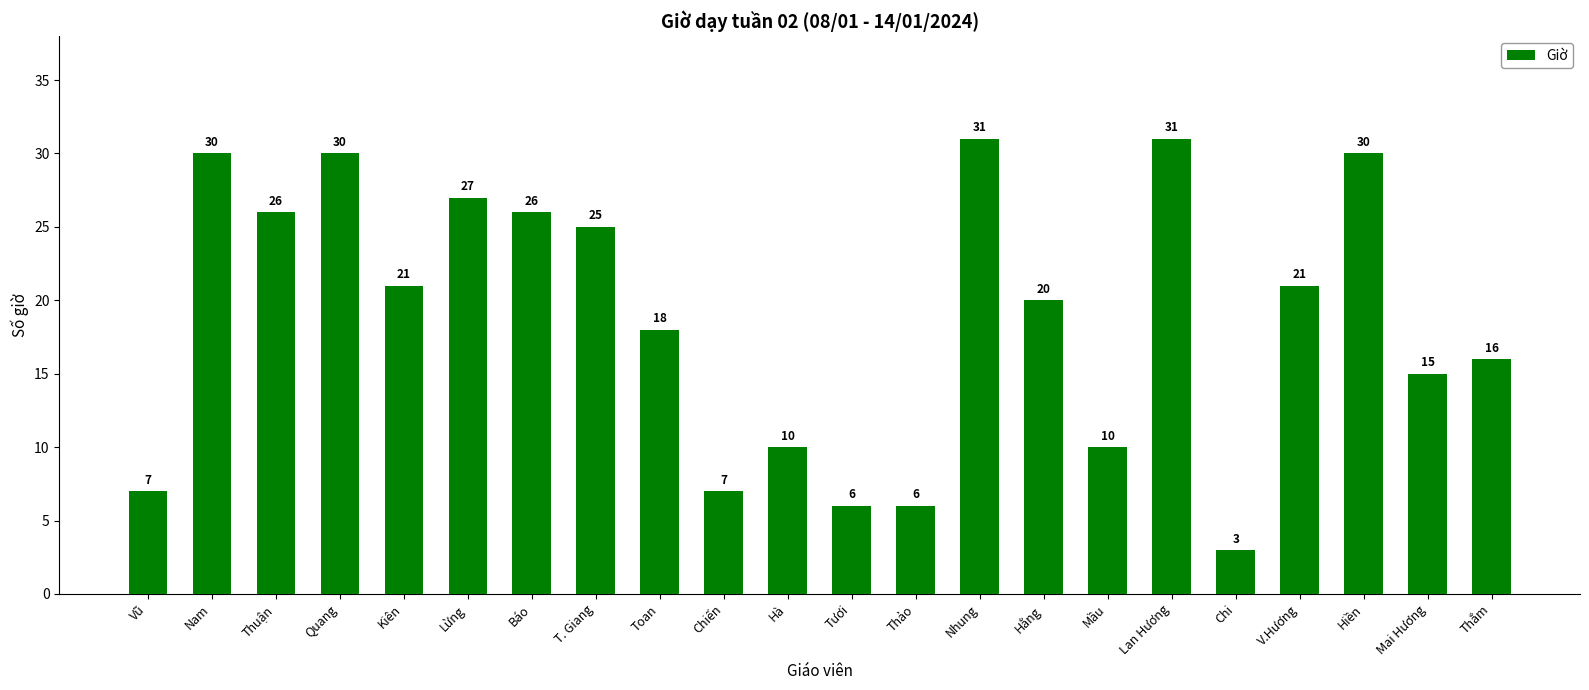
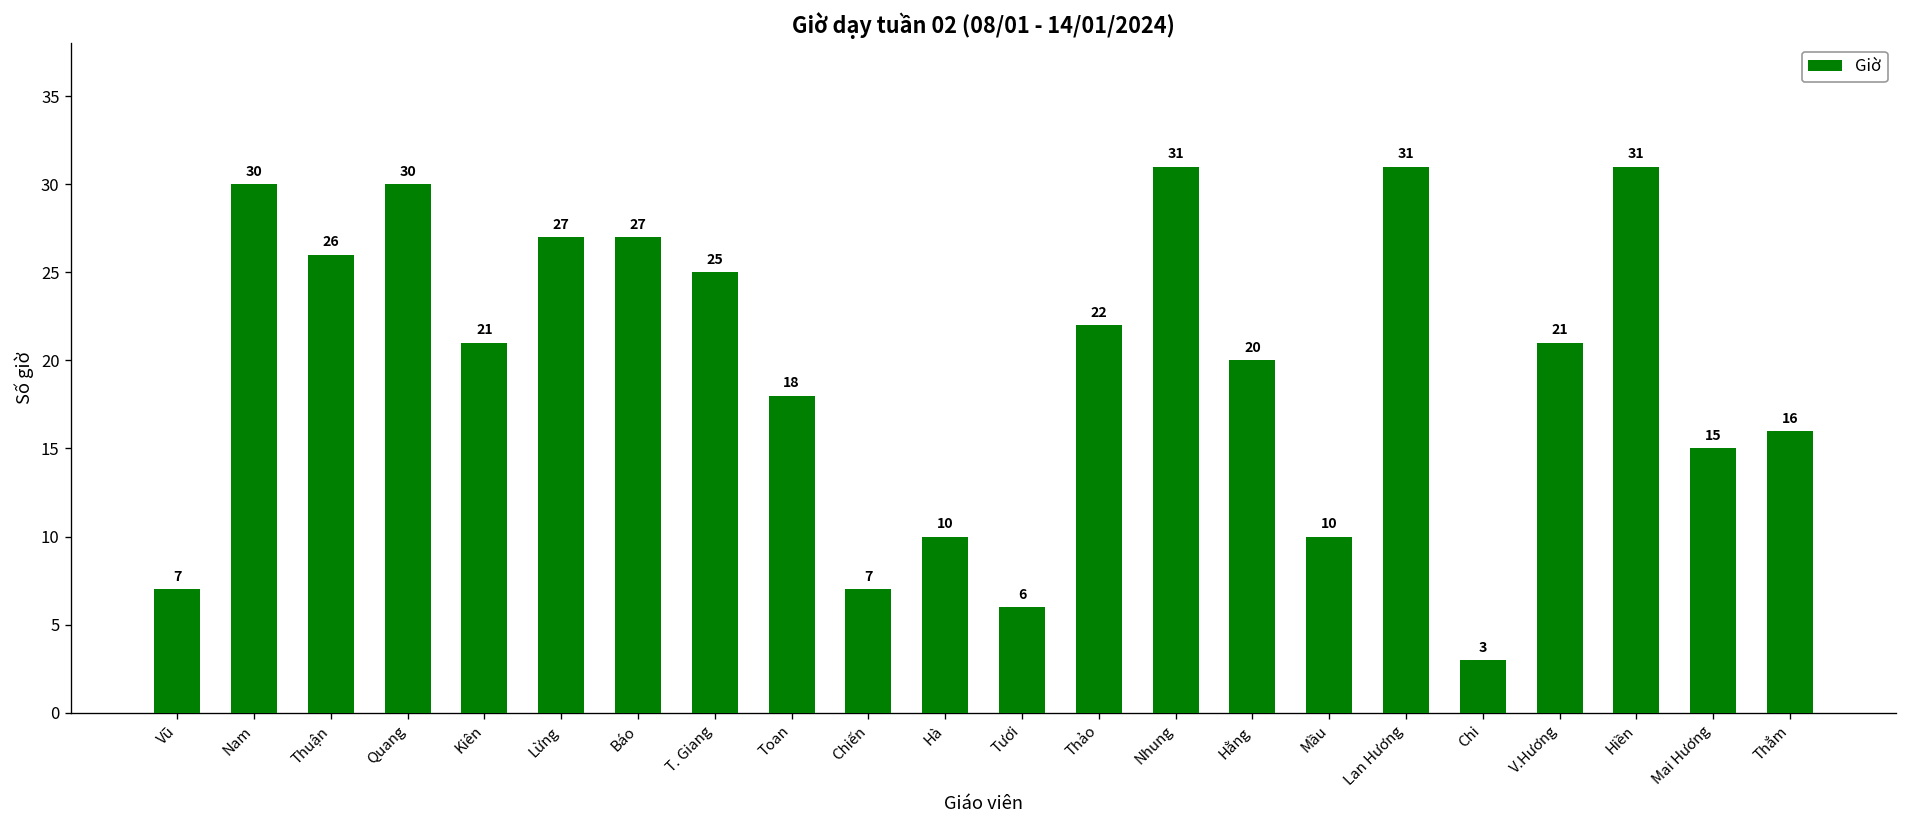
Báo: 26 -> 27
Thảo: 6 -> 22
Hiền: 30 -> 31
